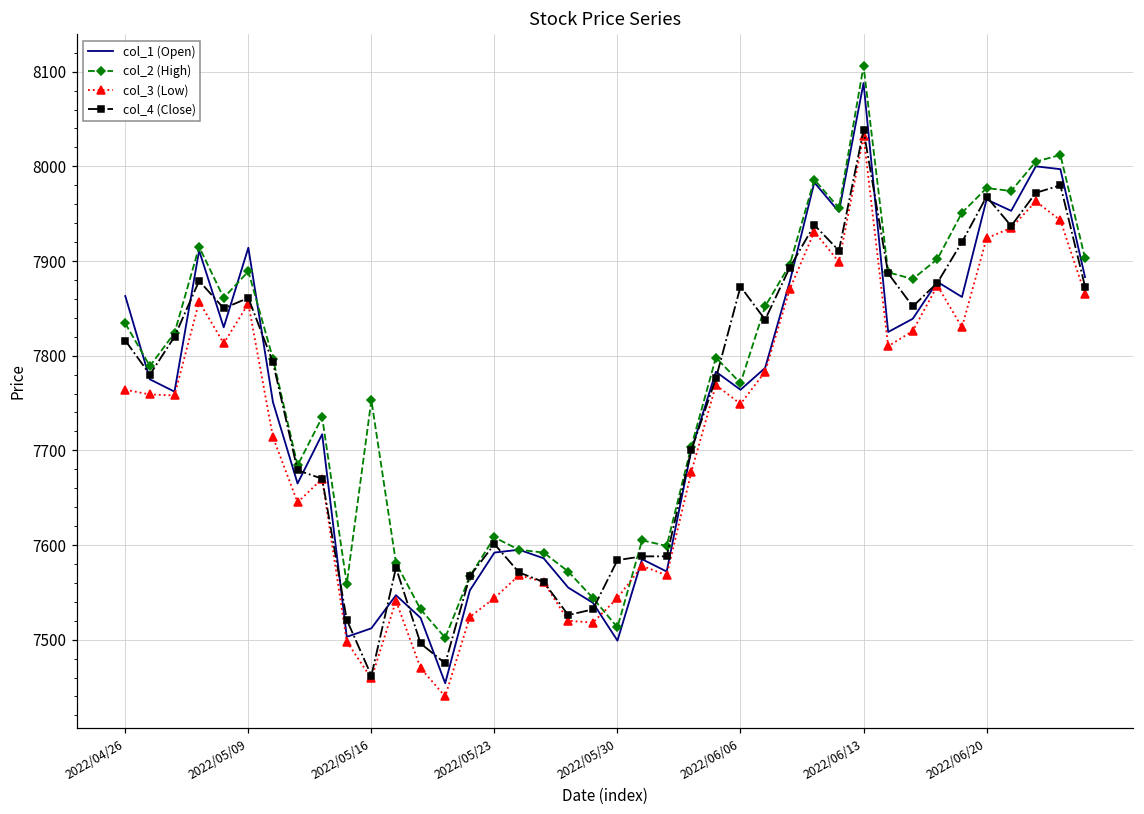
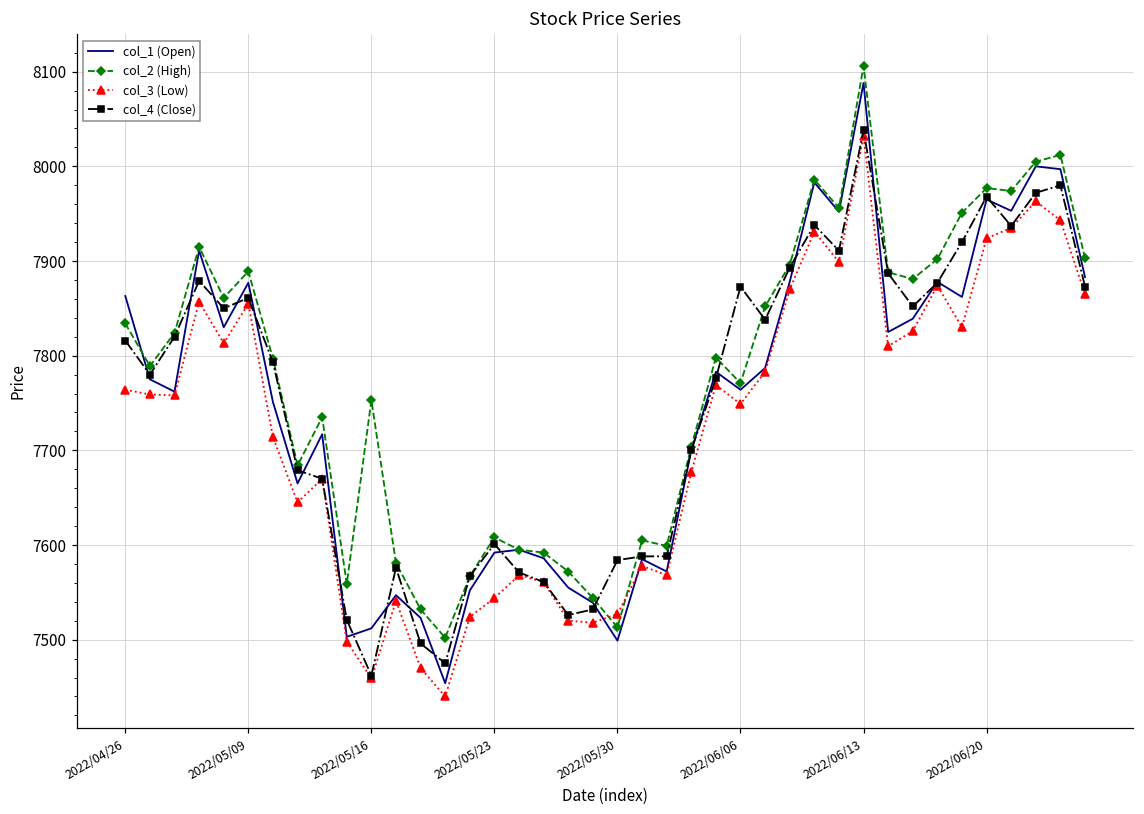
col_1 (Open), 2022/05/09: 7910 -> 7880
col_3 (Low), 2022/05/30: 7540 -> 7530
